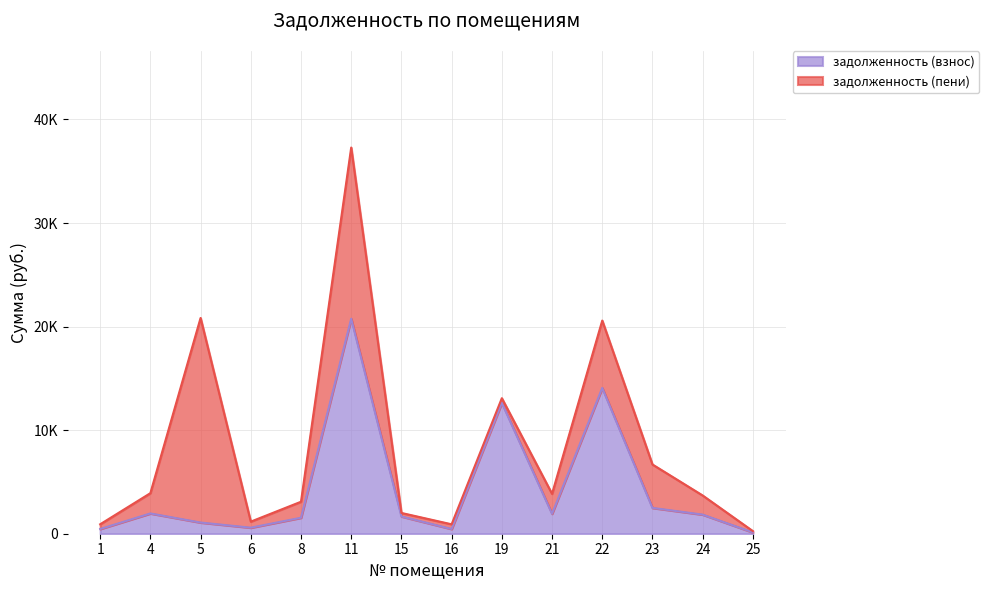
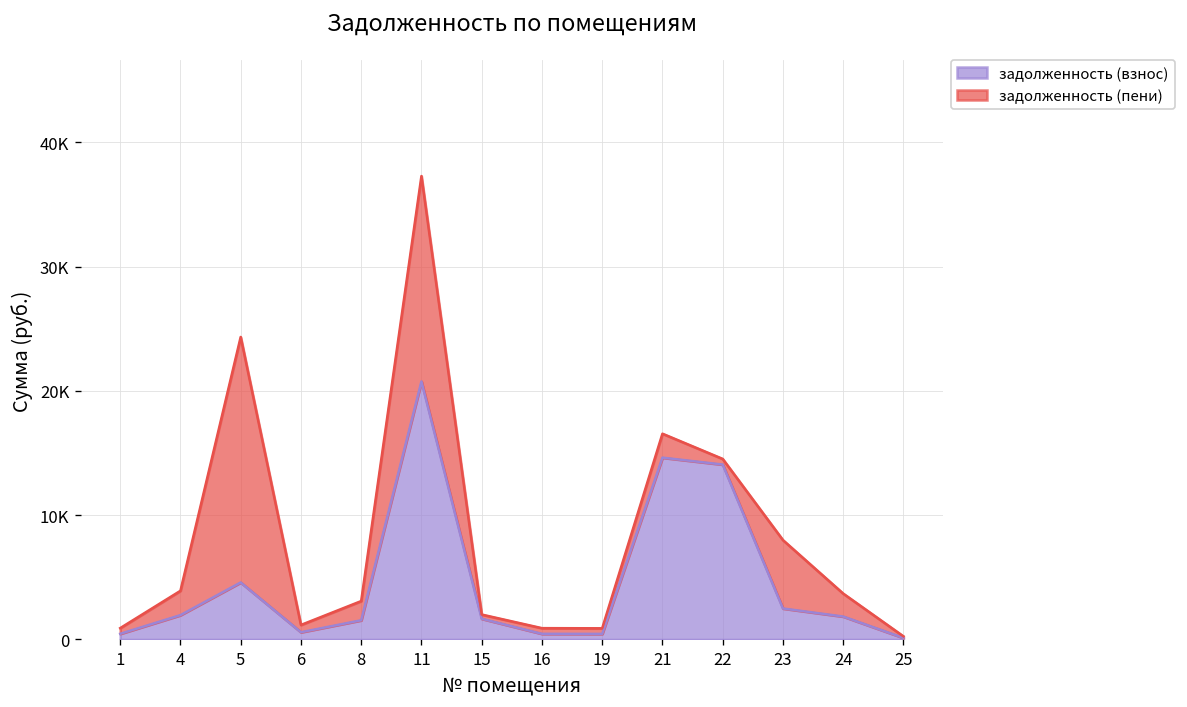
задолженность (взнос), 5: 1100 -> 4600
задолженность (взнос), 19: 12600 -> 400
задолженность (взнос), 21: 1900 -> 14600
задолженность (пени), 22: 6500 -> 500
задолженность (пени), 23: 4200 -> 5500
